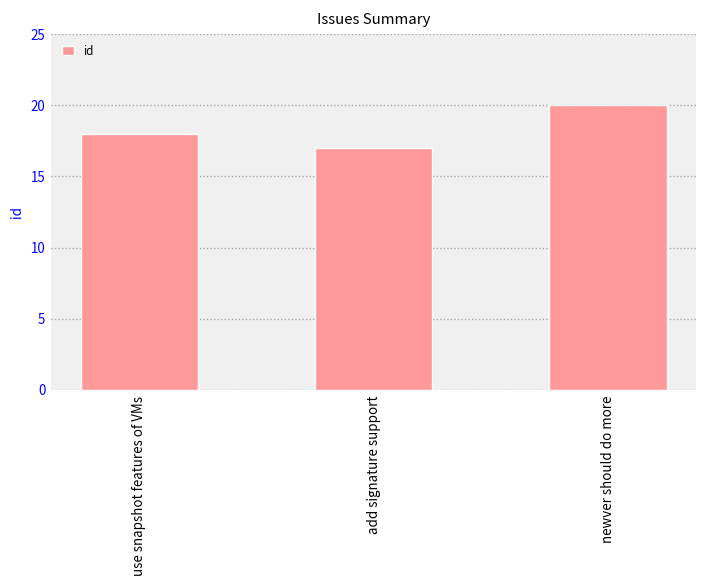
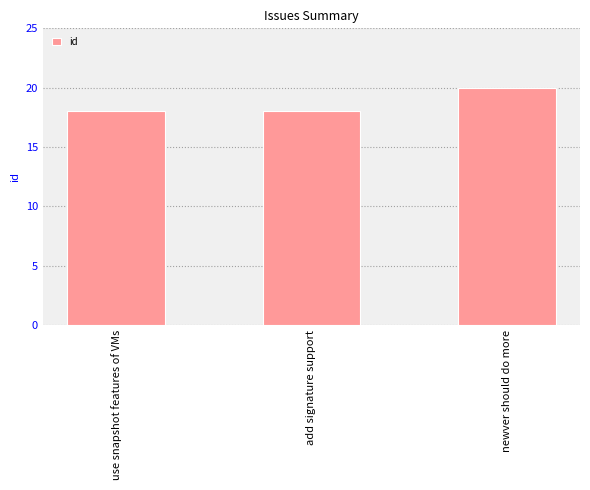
add signature support: 17 -> 18
